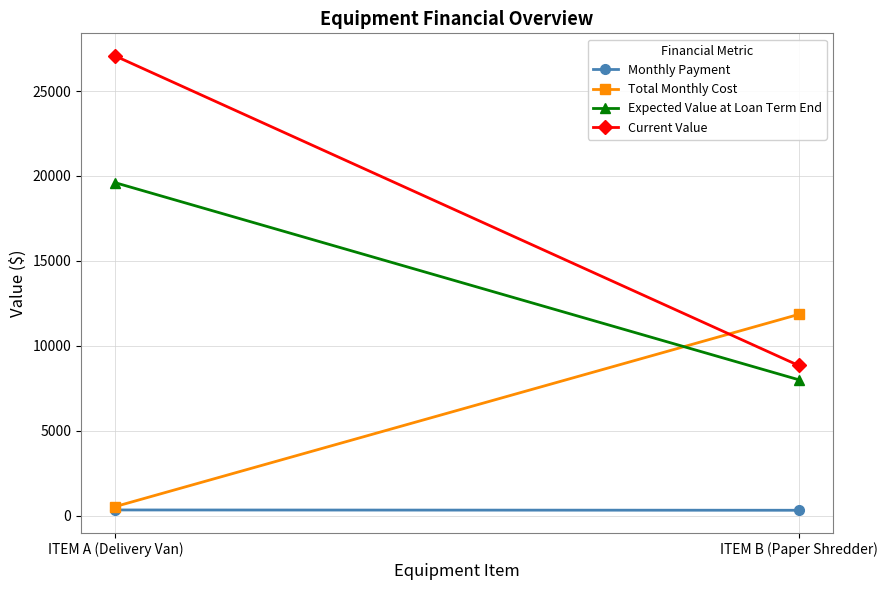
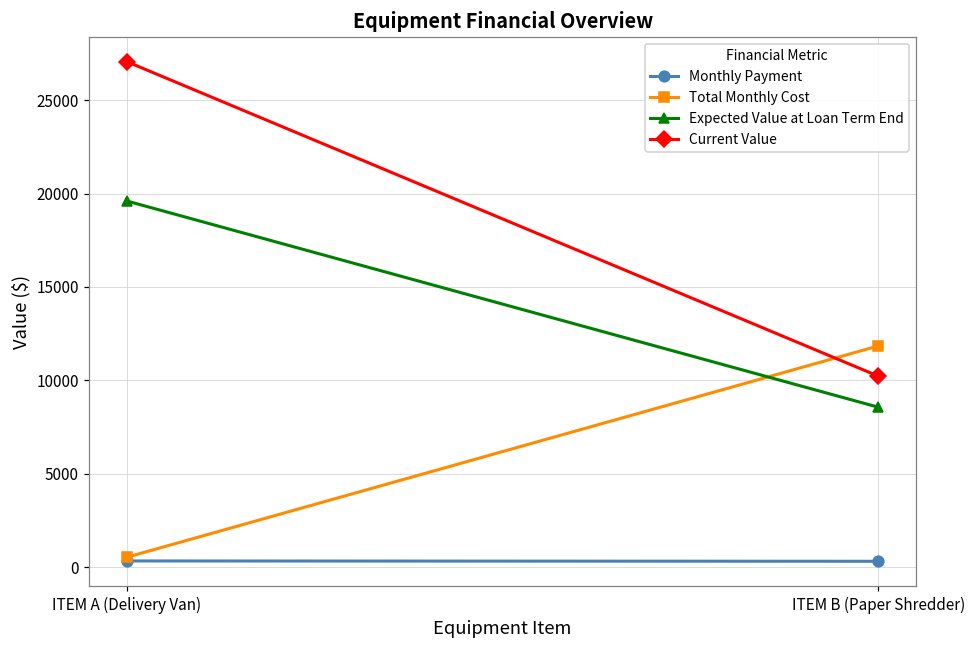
Expected Value at Loan Term End, ITEM B (Paper Shredder): 8000 -> 8600
Current Value, ITEM B (Paper Shredder): 8800 -> 10200
